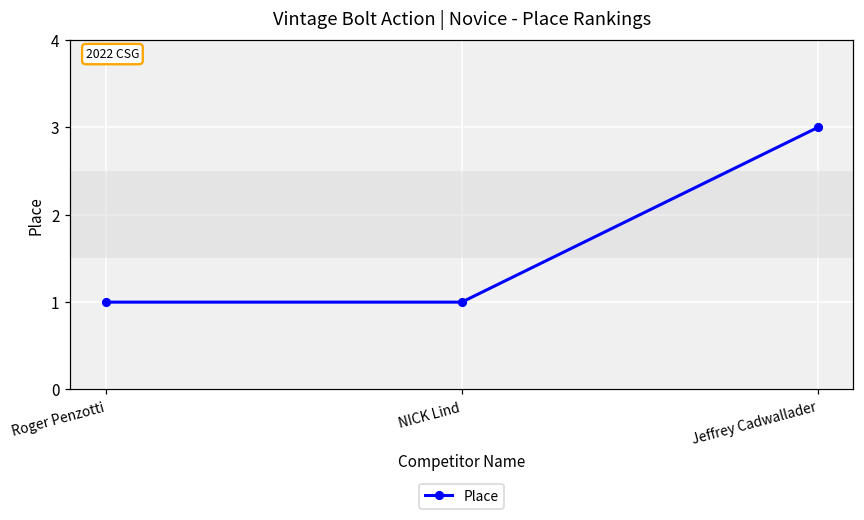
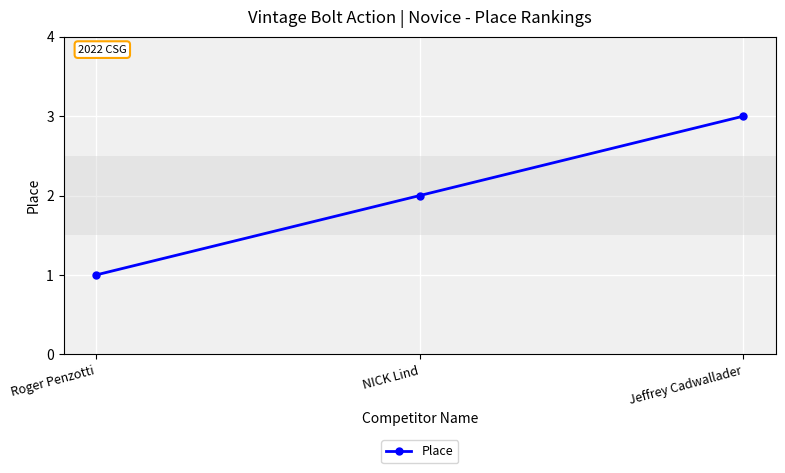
NICK Lind: 1 -> 2
